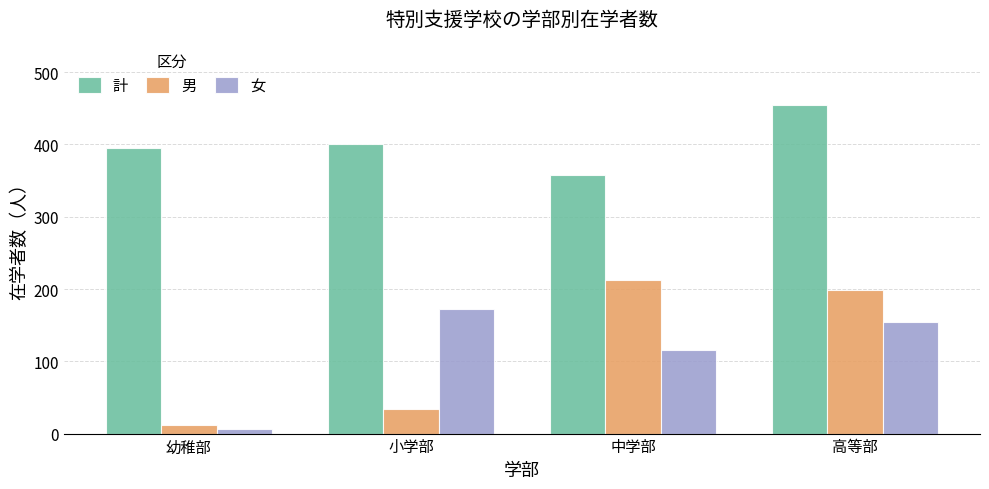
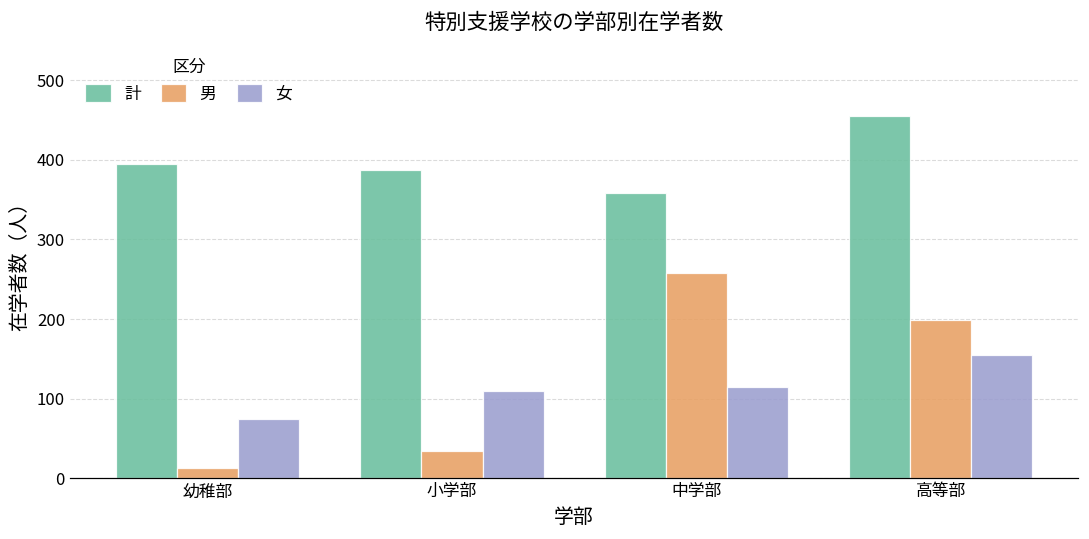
女, 幼稚部: 10 -> 70
計, 小学部: 400 -> 390
女, 小学部: 170 -> 110
男, 中学部: 210 -> 260
